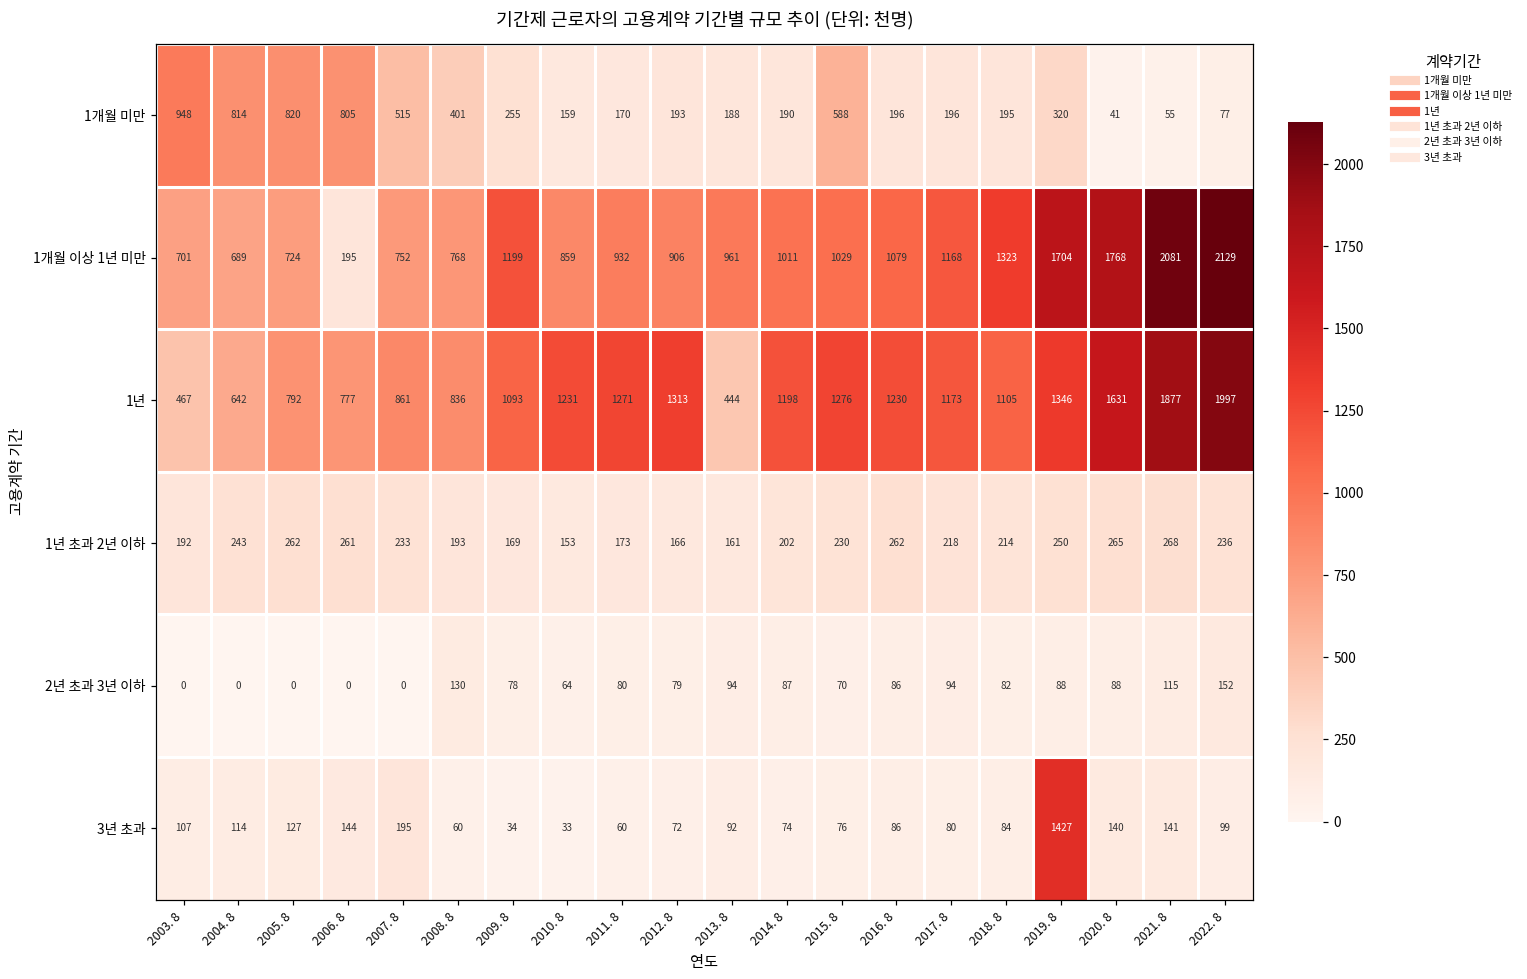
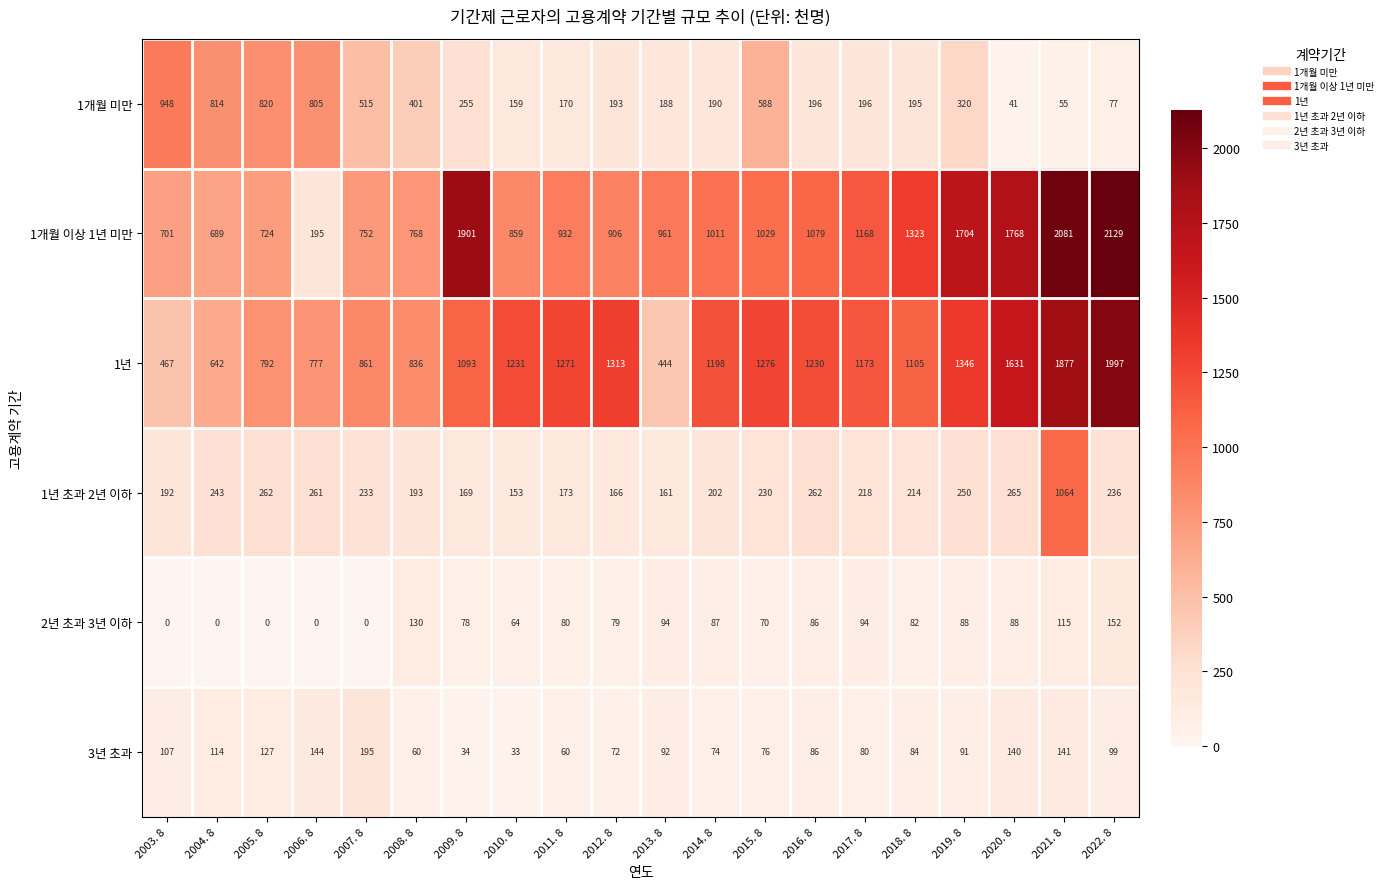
1개월 이상 1년 미만, 2009. 8: 1199 -> 1901
1년 초과 2년 이하, 2021. 8: 268 -> 1064
3년 초과, 2019. 8: 1427 -> 91
